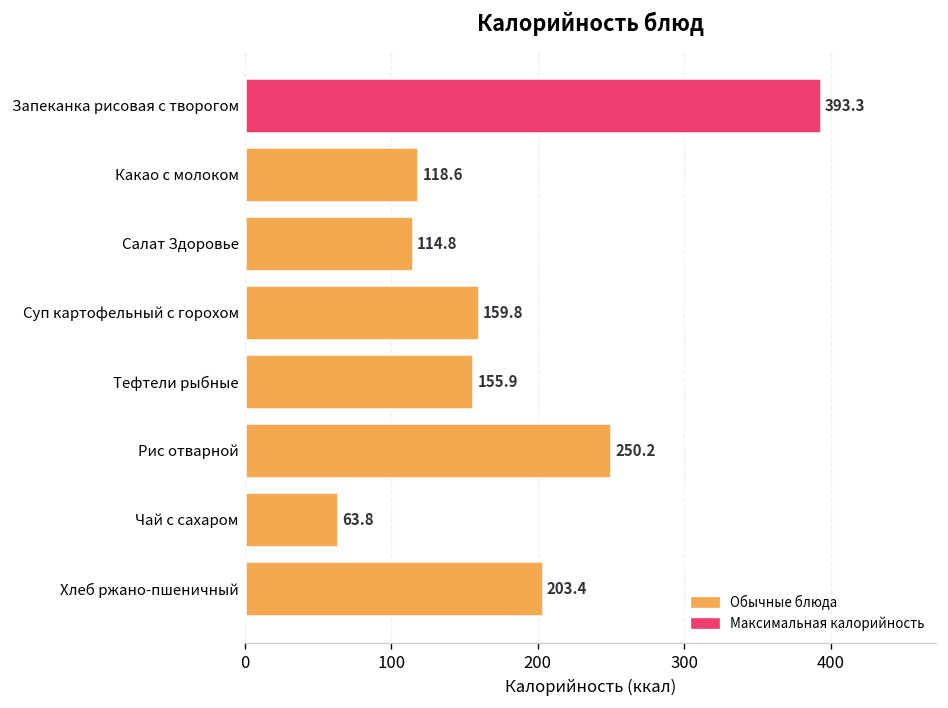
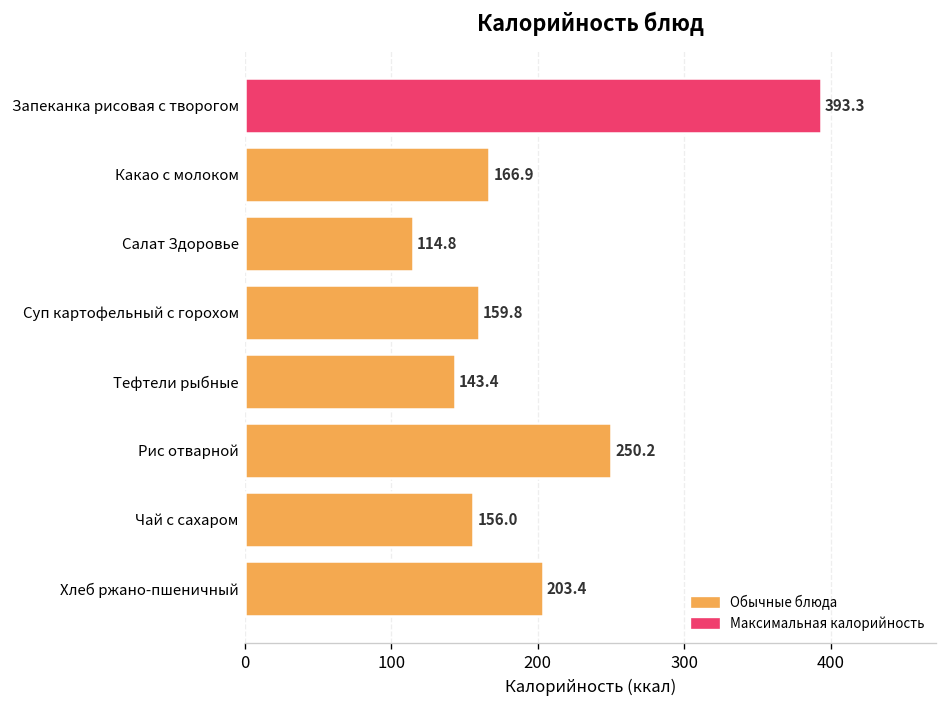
Какао с молоком: 118.6 -> 166.9
Тефтели рыбные: 155.9 -> 143.4
Чай с сахаром: 63.8 -> 156.0
